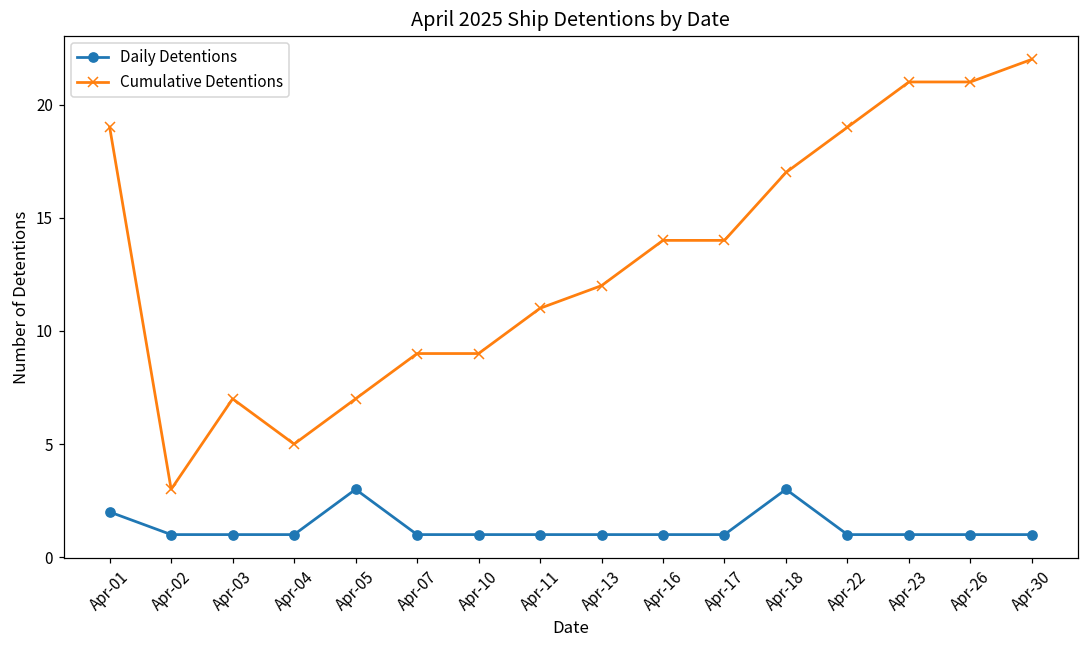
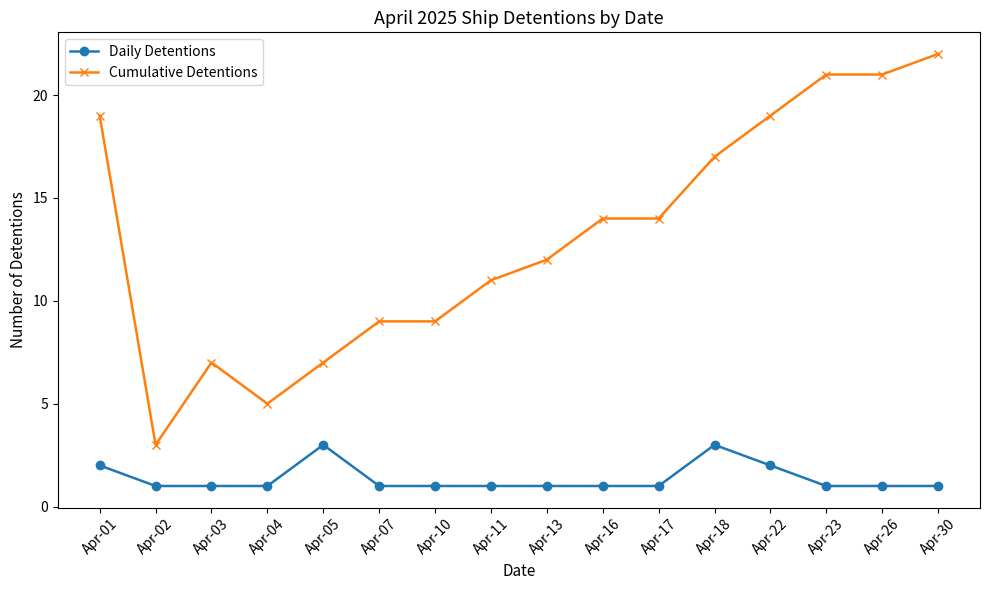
Daily Detentions, Apr-22: 1 -> 2
